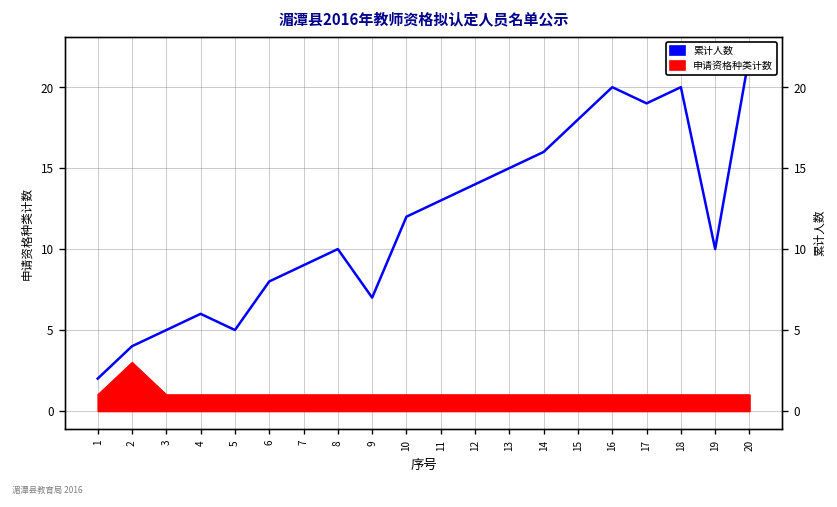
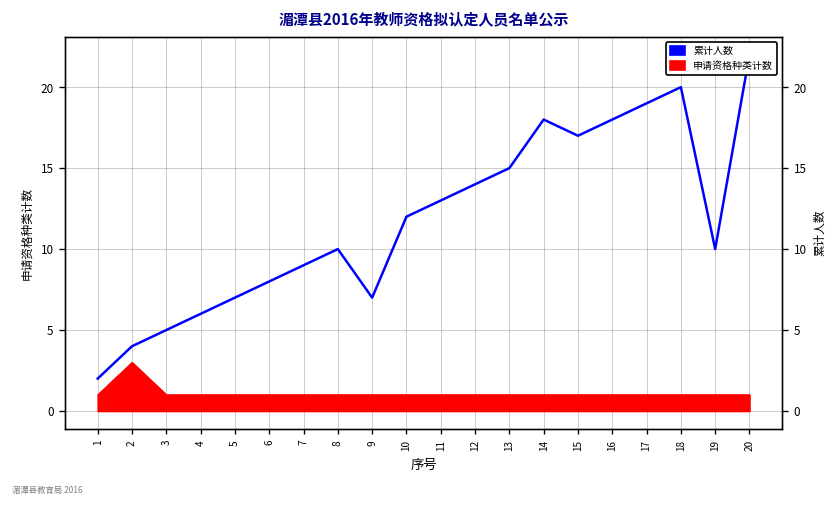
累计人数, 5: 5 -> 7
累计人数, 14: 16 -> 18
累计人数, 15: 18 -> 17
累计人数, 16: 20 -> 18
